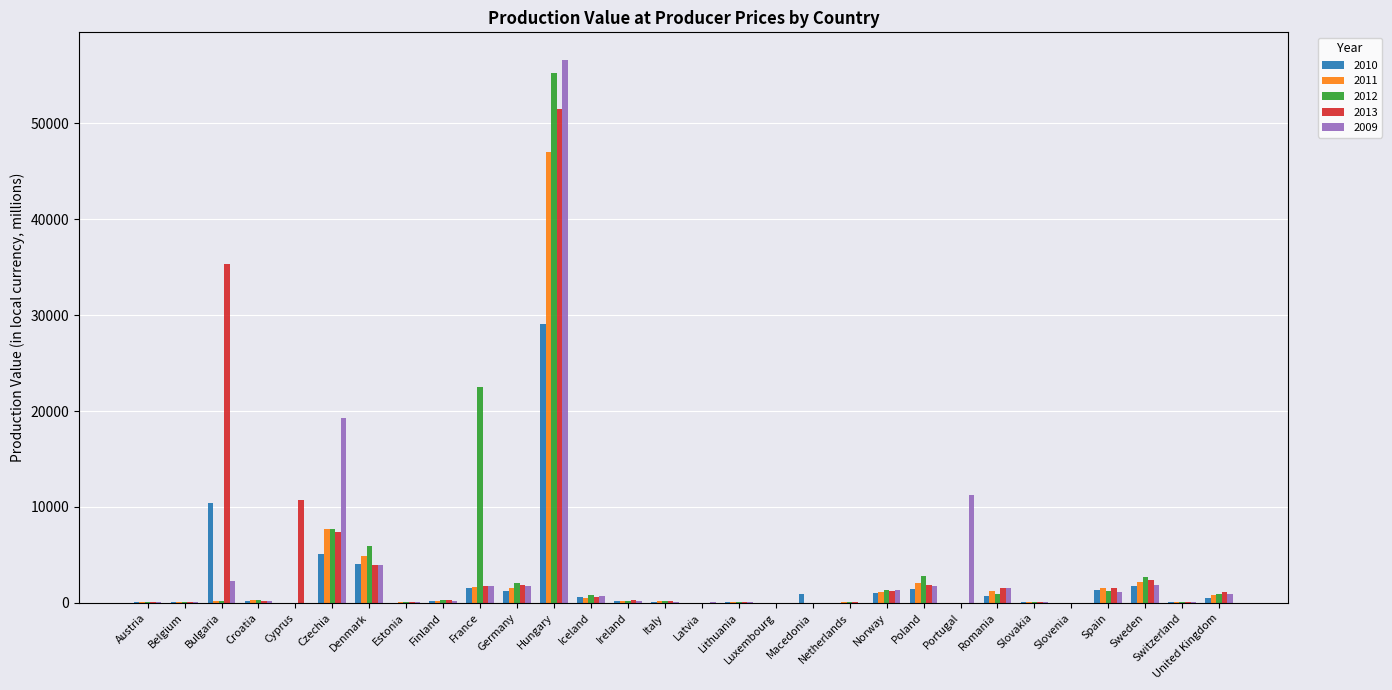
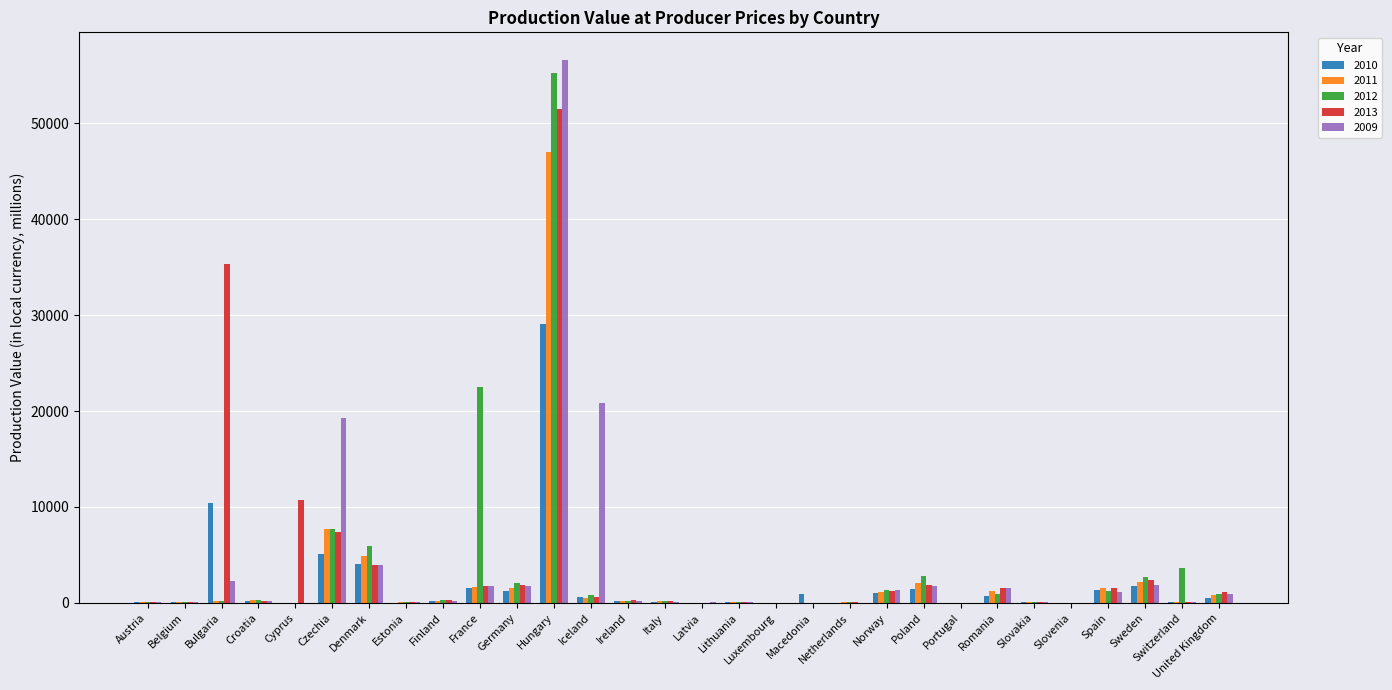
2009, Iceland: 1000 -> 21000
2009, Portugal: 11000 -> 0
2012, Switzerland: 0 -> 4000
